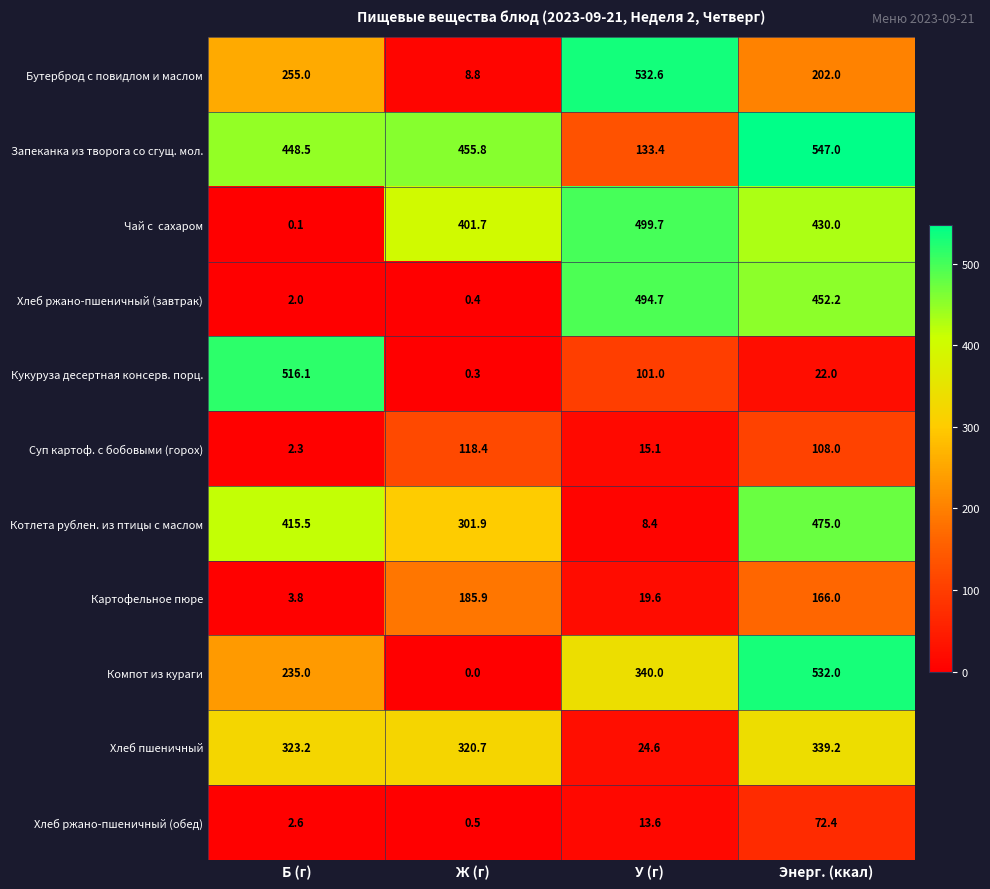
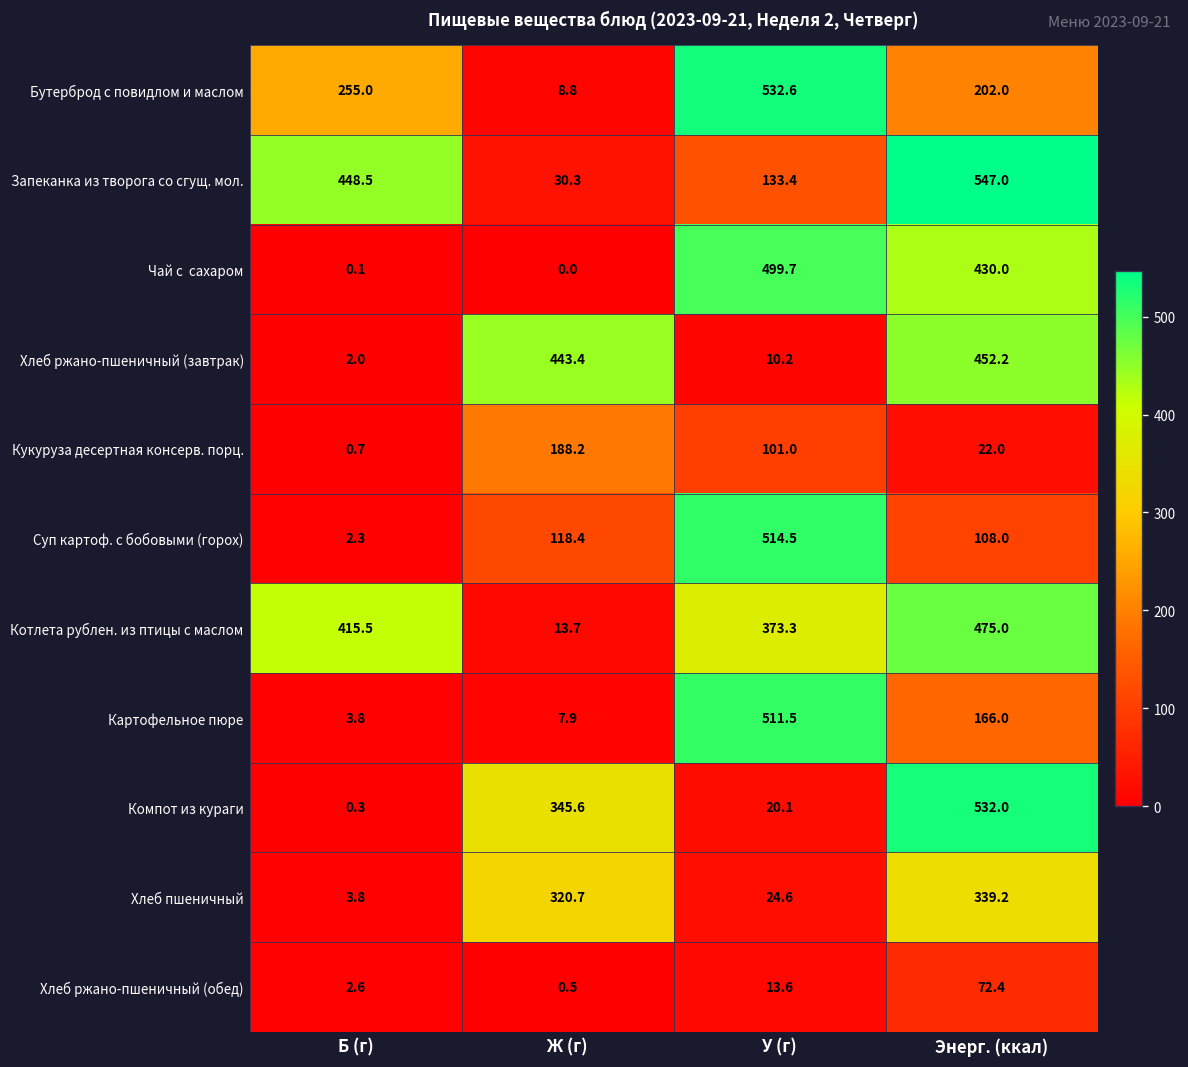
Запеканка из творога со сгущ. мол., Ж (г): 455.8 -> 30.3
Чай с сахаром, Ж (г): 401.7 -> 0.0
Хлеб ржано-пшеничный (завтрак), Ж (г): 0.4 -> 443.4
Хлеб ржано-пшеничный (завтрак), У (г): 494.7 -> 10.2
Кукуруза десертная консерв. порц., Б (г): 516.1 -> 0.7
Кукуруза десертная консерв. порц., Ж (г): 0.3 -> 188.2
Суп картоф. с бобовыми (горох), У (г): 15.1 -> 514.5
Котлета рублен. из птицы с маслом, Ж (г): 301.9 -> 13.7
Котлета рублен. из птицы с маслом, У (г): 8.4 -> 373.3
Картофельное пюре, Ж (г): 185.9 -> 7.9
Картофельное пюре, У (г): 19.6 -> 511.5
Компот из кураги, Б (г): 235.0 -> 0.3
Компот из кураги, Ж (г): 0.0 -> 345.6
Компот из кураги, У (г): 340.0 -> 20.1
Хлеб пшеничный, Б (г): 323.2 -> 3.8
